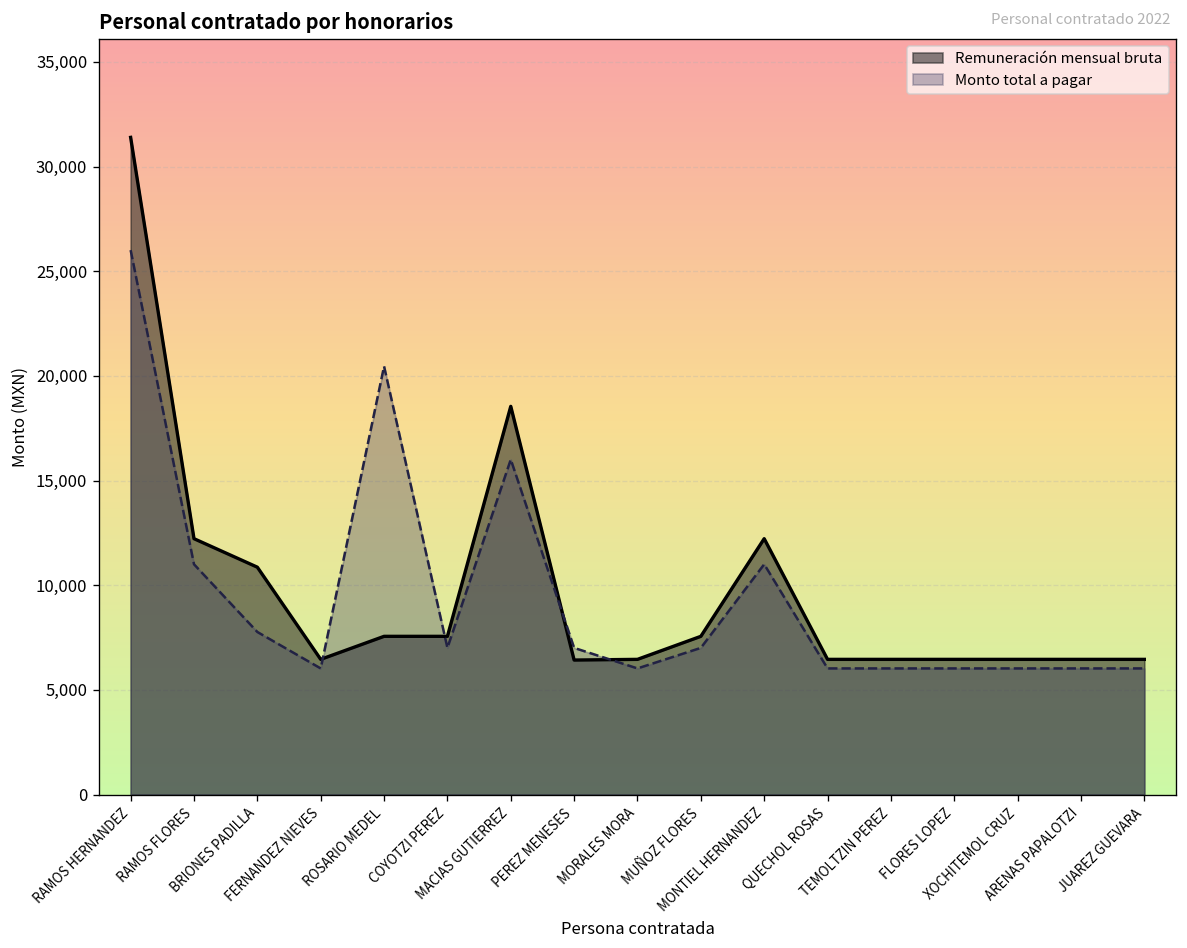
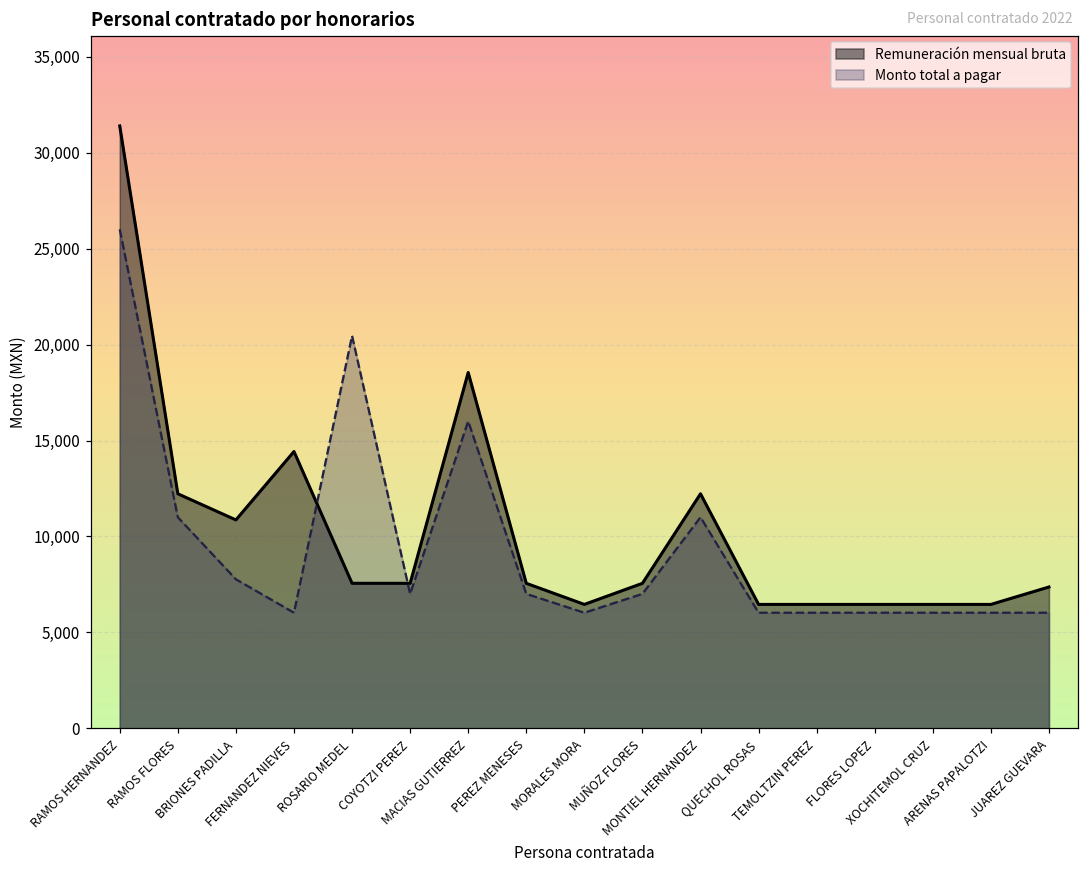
Remuneración mensual bruta, FERNANDEZ NIEVES: 6,500 -> 14,400
Remuneración mensual bruta, PEREZ MENESES: 6,400 -> 7,600
Remuneración mensual bruta, JUAREZ GUEVARA: 6,500 -> 7,400
